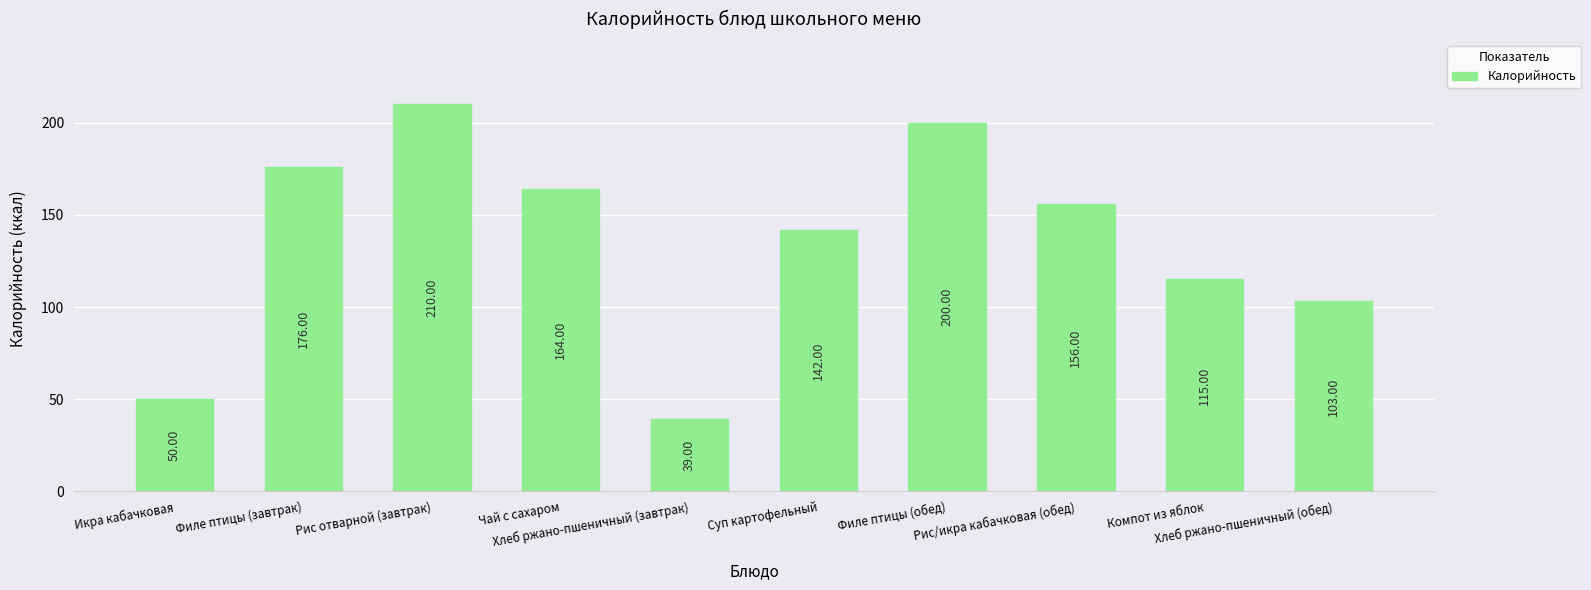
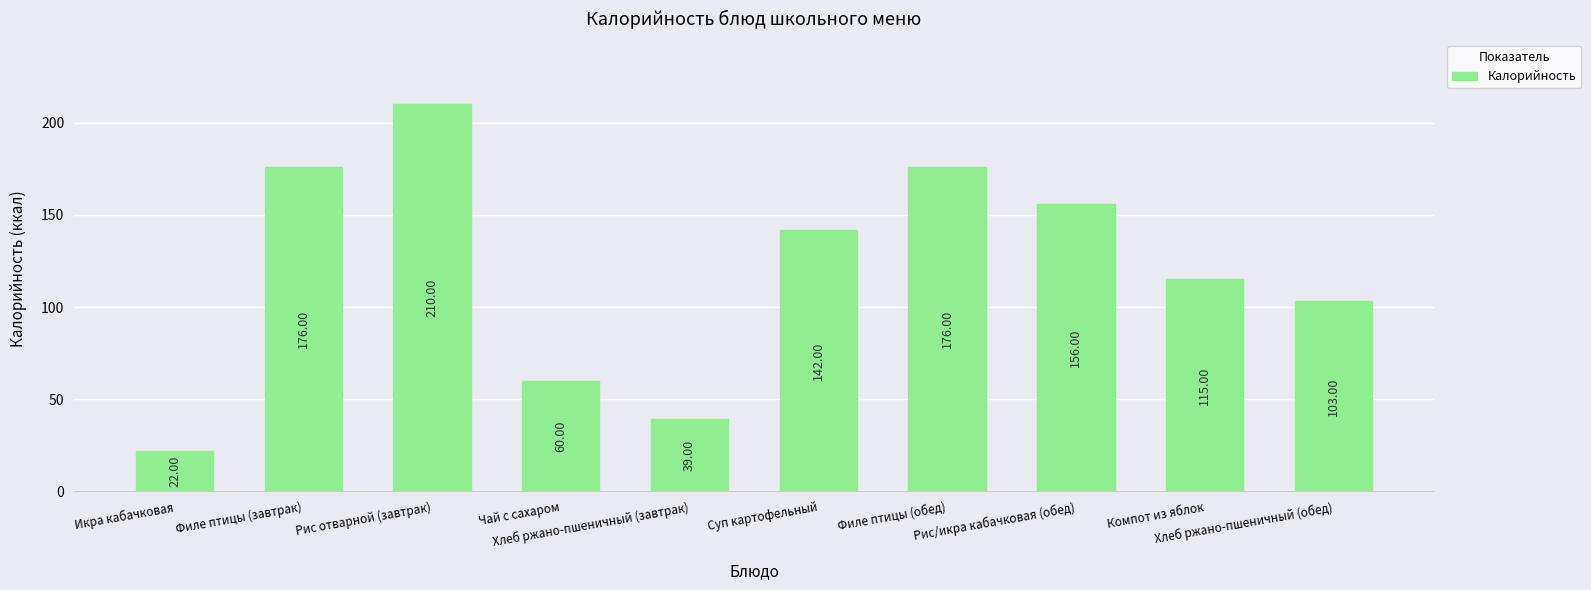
Икра кабачковая: 50.00 -> 22.00
Чай с сахаром: 164.00 -> 60.00
Филе птицы (обед): 200.00 -> 176.00
